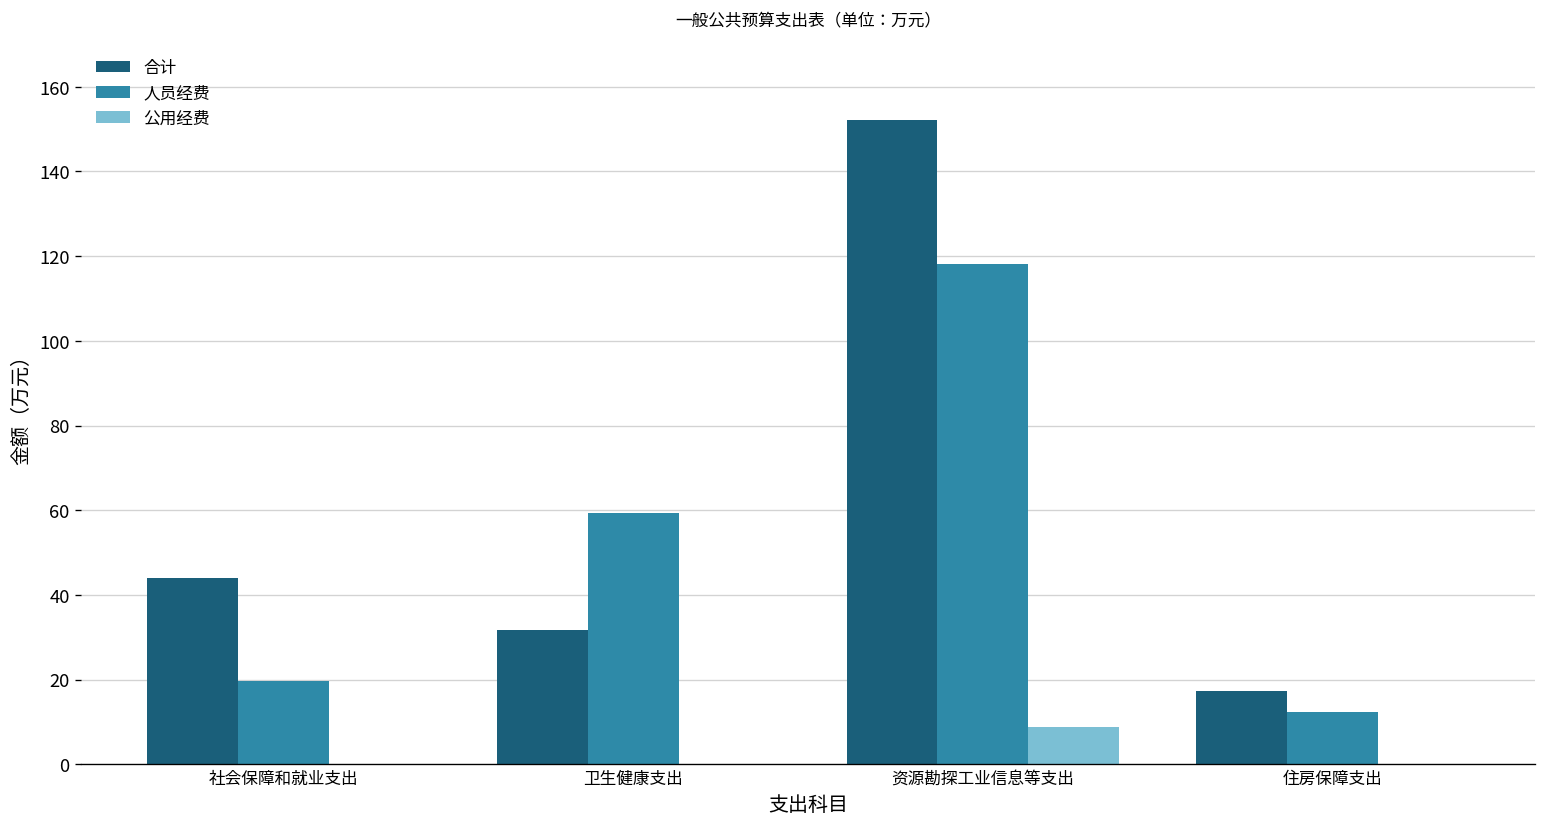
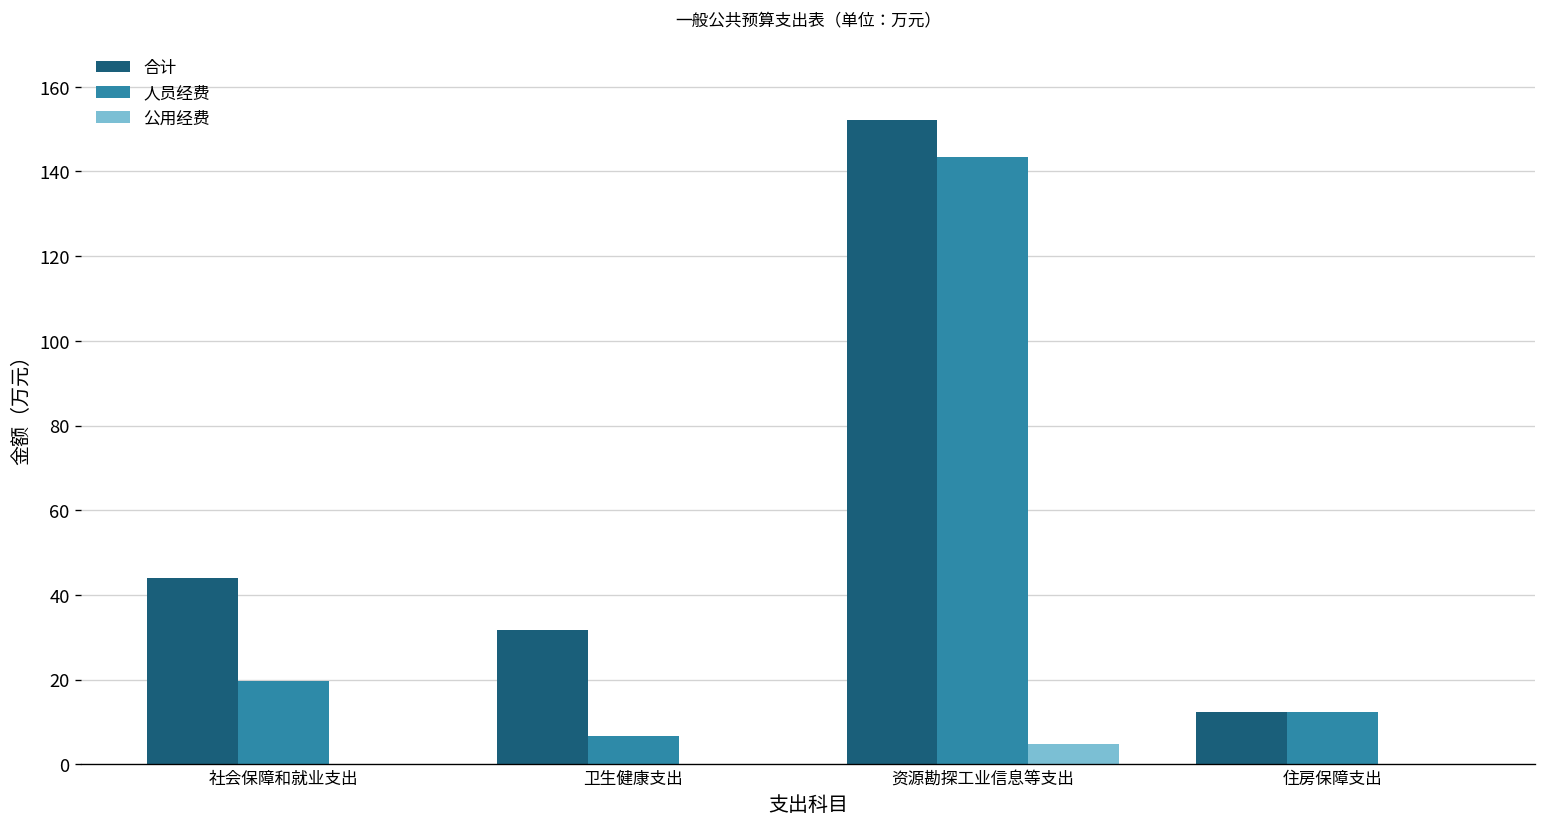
人员经费, 卫生健康支出: 59 -> 7
人员经费, 资源勘探工业信息等支出: 118 -> 143
公用经费, 资源勘探工业信息等支出: 9 -> 5
合计, 住房保障支出: 17 -> 12
